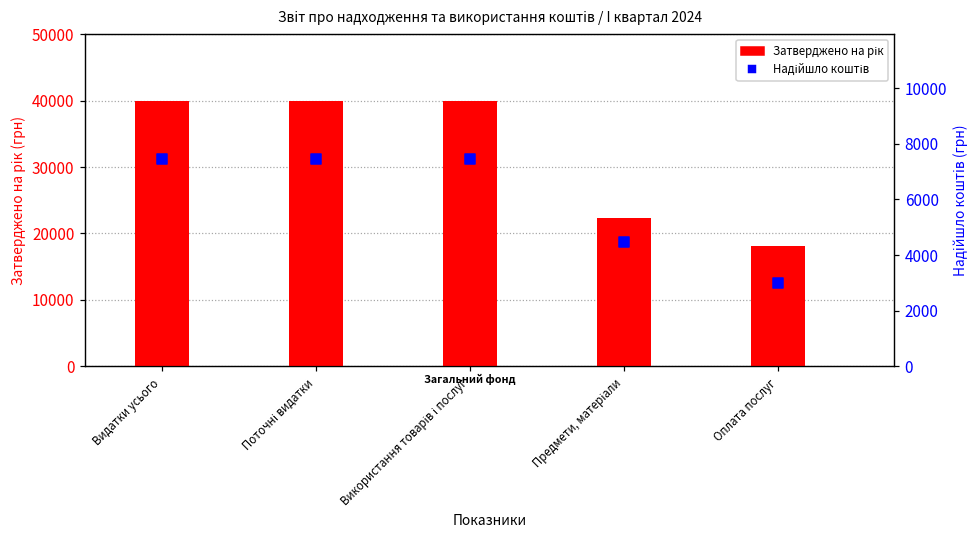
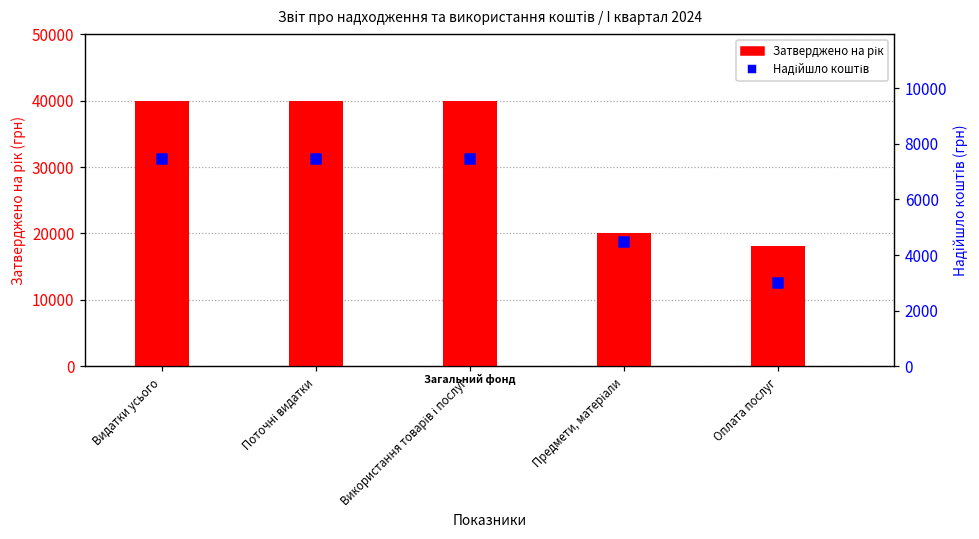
Затверджено на рік, Предмети, матеріали: 22000 -> 20000
